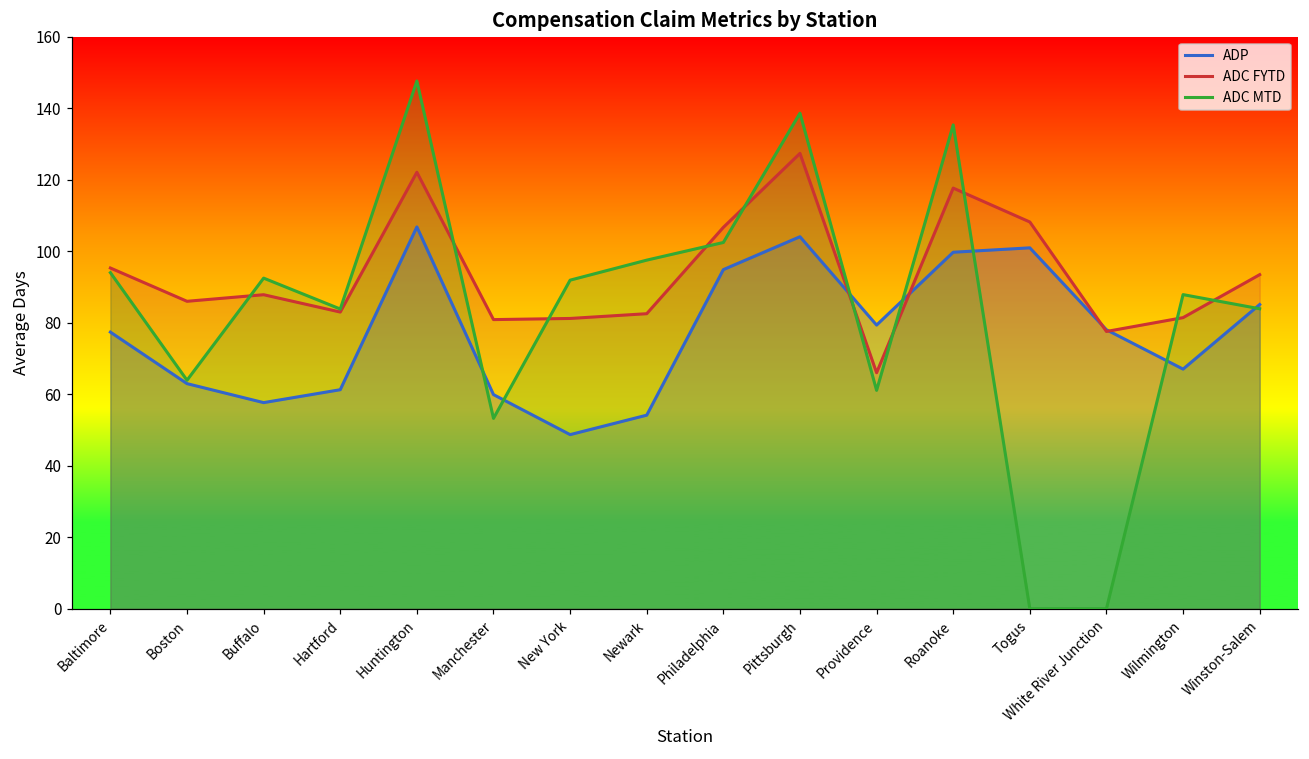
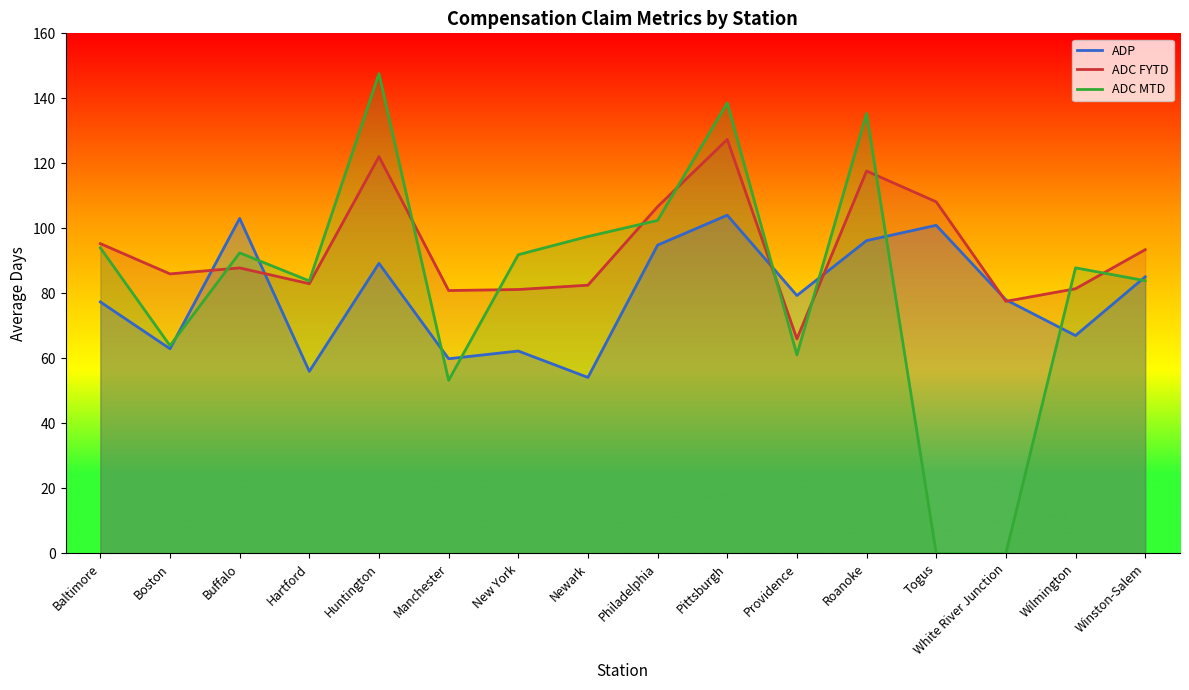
ADP, Buffalo: 58 -> 103
ADP, Hartford: 61 -> 56
ADP, Huntington: 107 -> 89
ADP, New York: 49 -> 62
ADP, Roanoke: 100 -> 96
